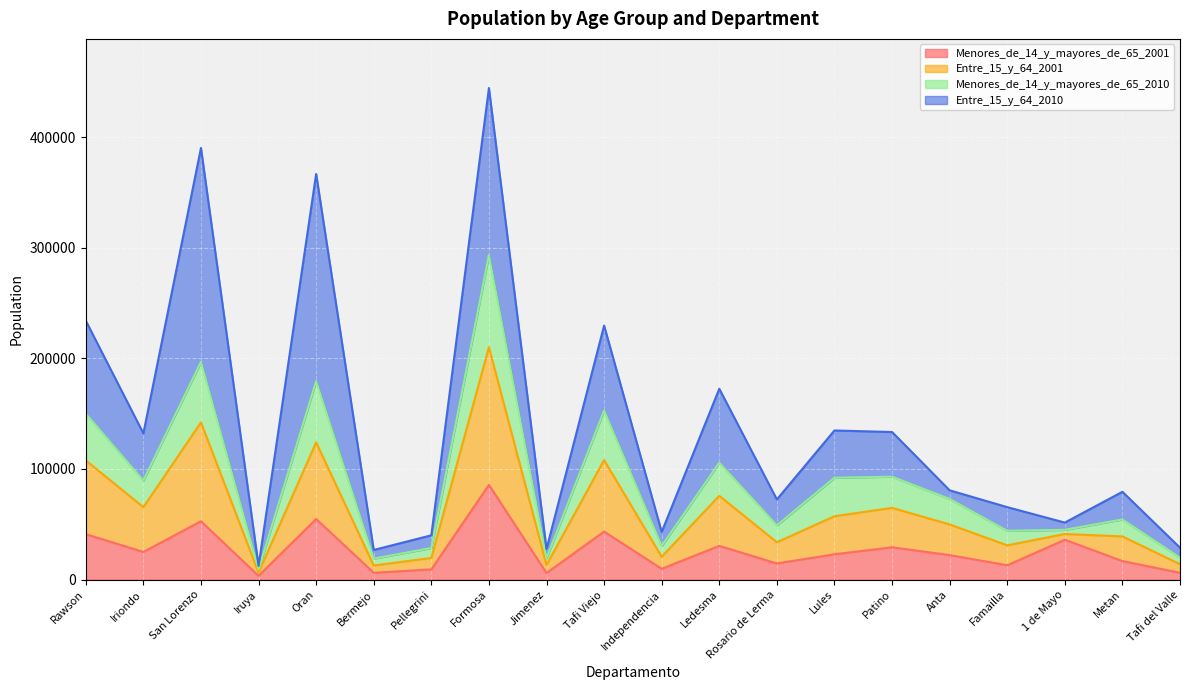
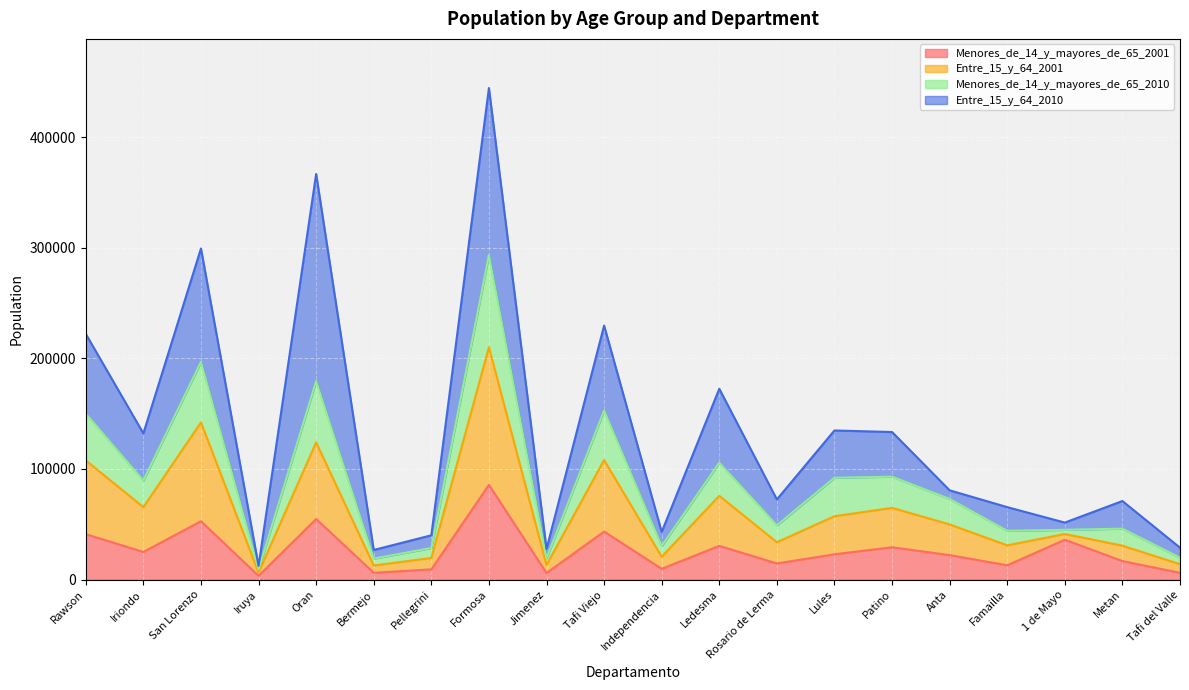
Entre_15_y_64_2010, Rawson: 84000 -> 72000
Entre_15_y_64_2010, San Lorenzo: 193000 -> 103000
Entre_15_y_64_2001, Metan: 22000 -> 14000
